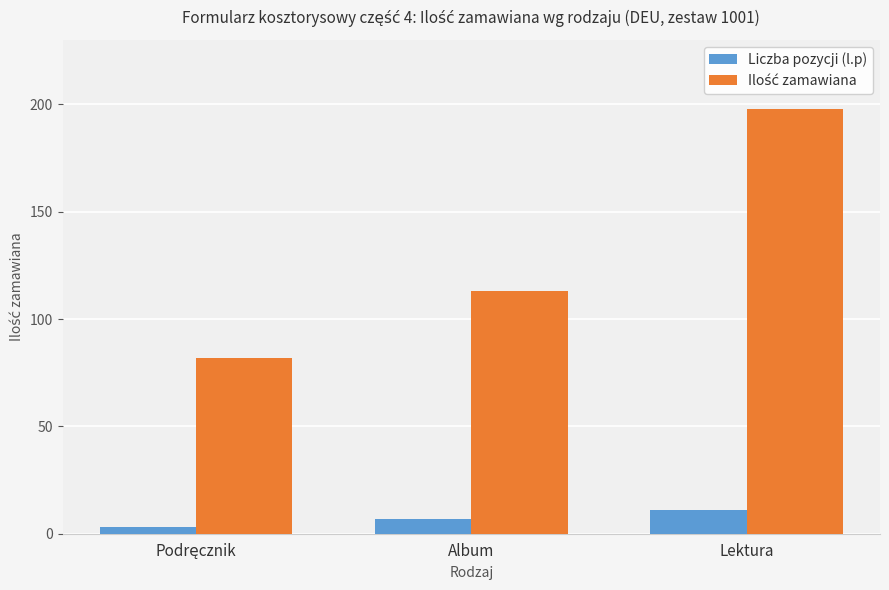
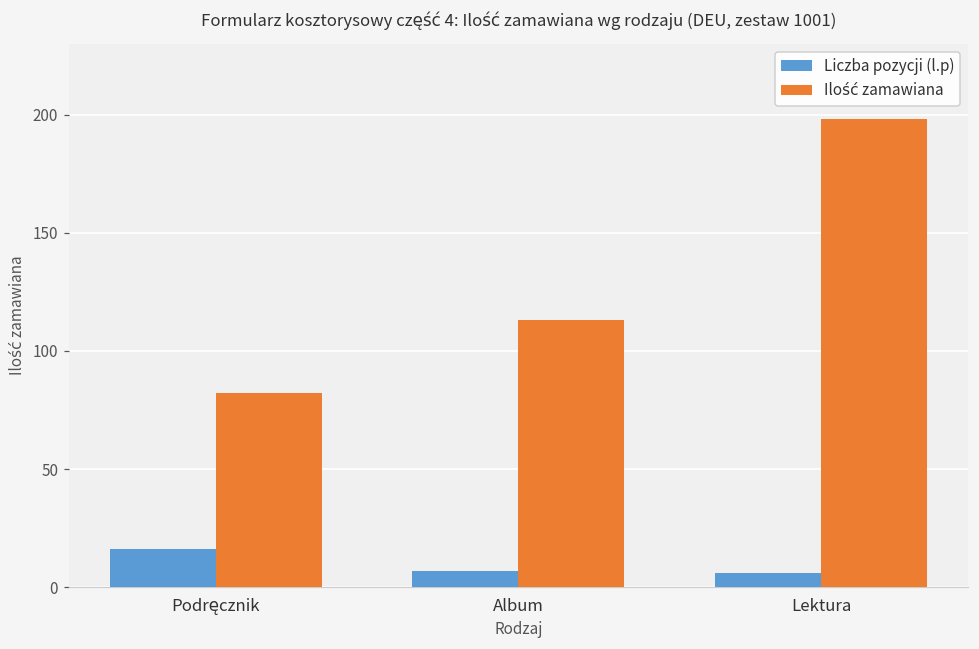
Liczba pozycji (l.p), Podręcznik: 3 -> 16
Liczba pozycji (l.p), Lektura: 11 -> 6
